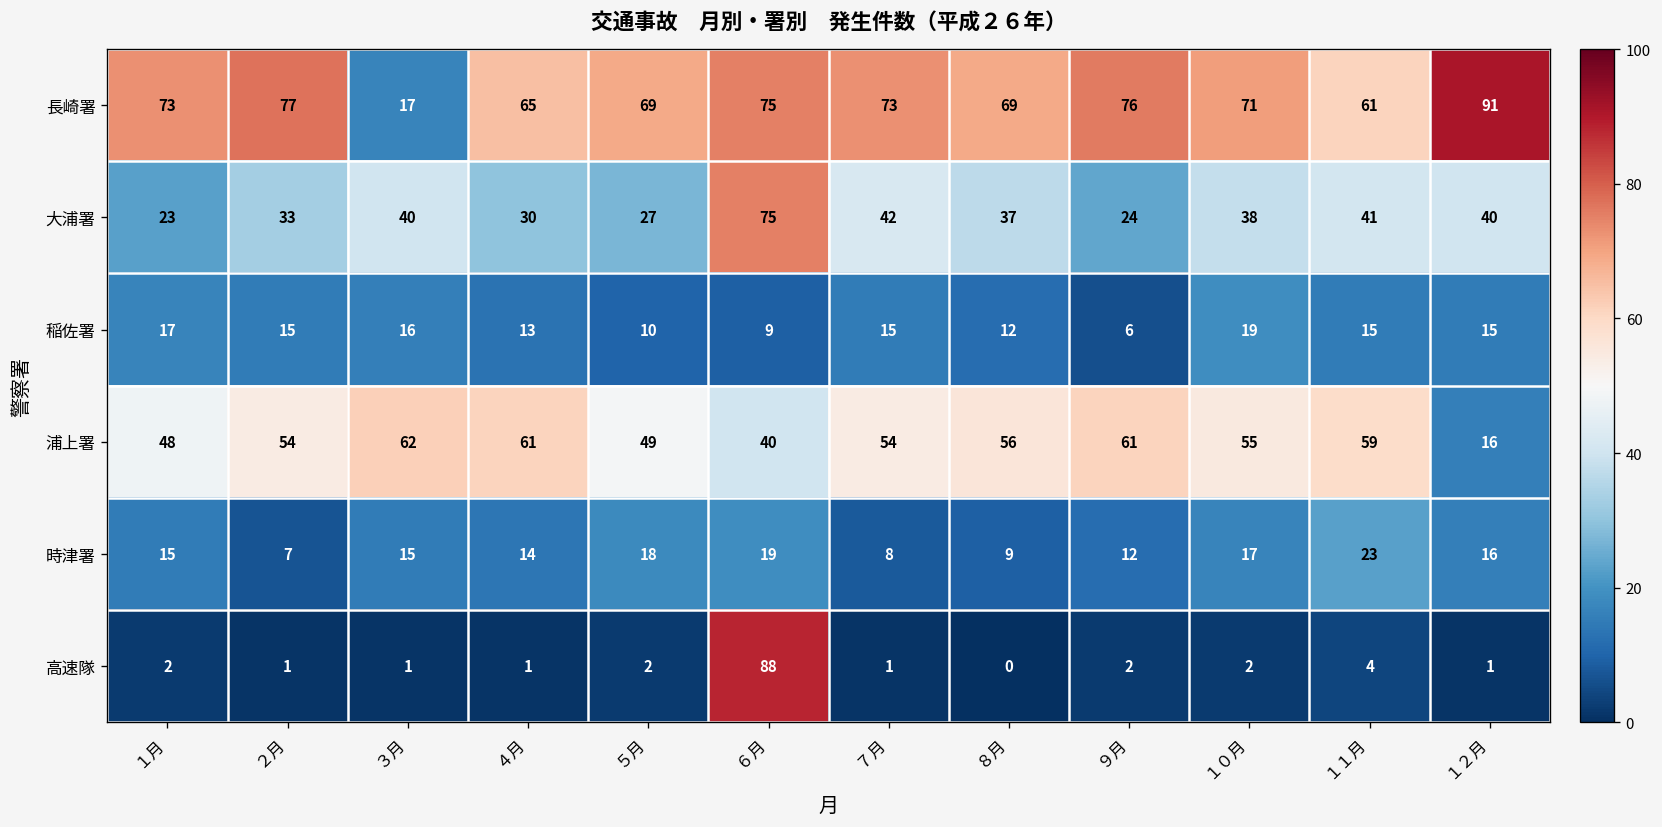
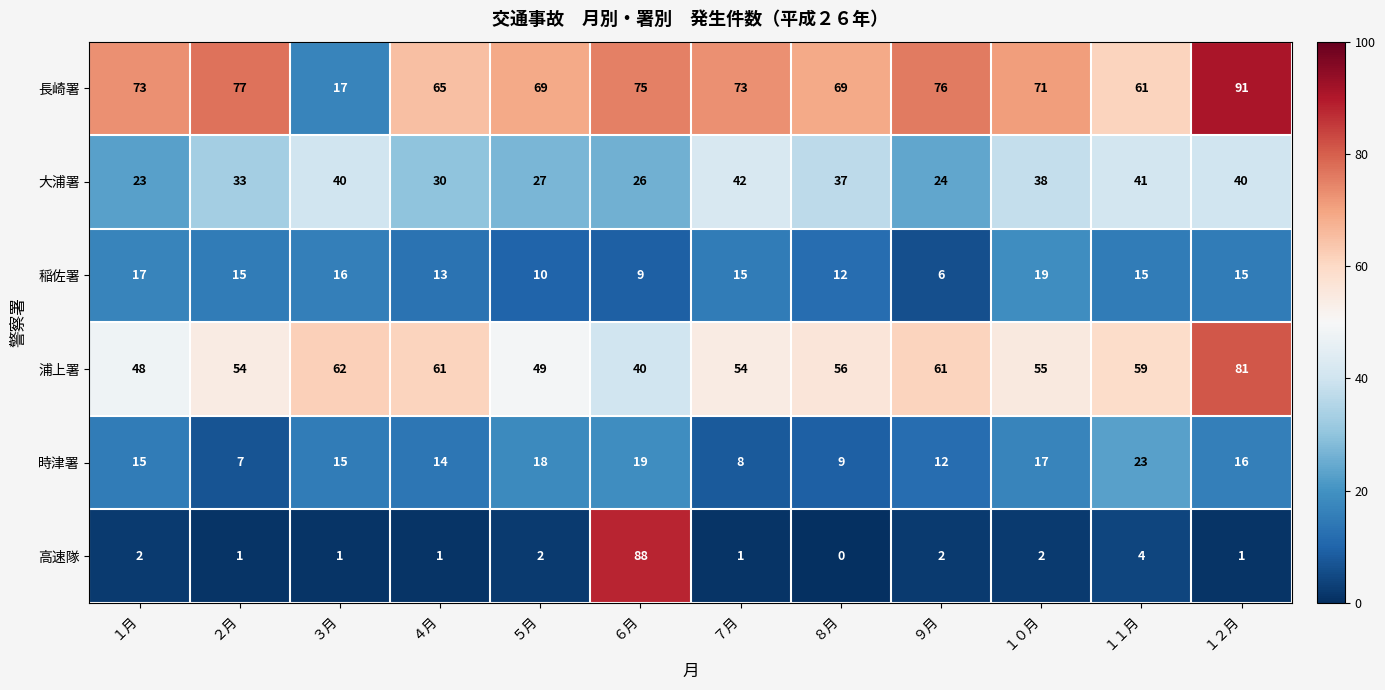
大浦署, ６月: 75 -> 26
浦上署, １２月: 16 -> 81
